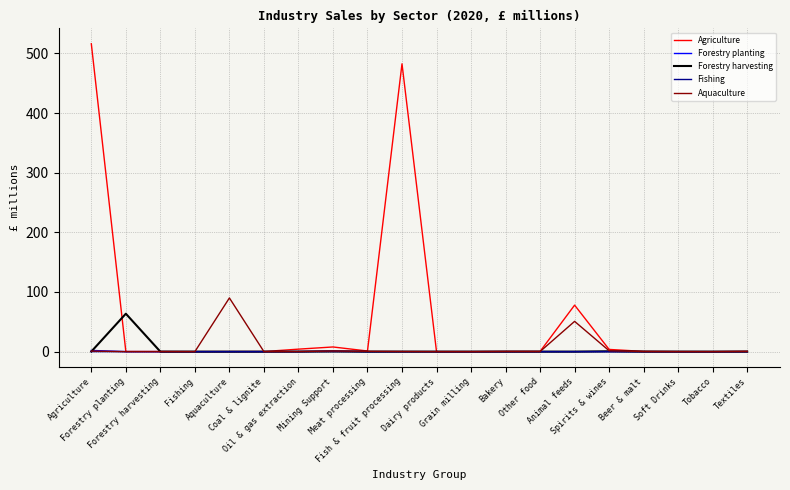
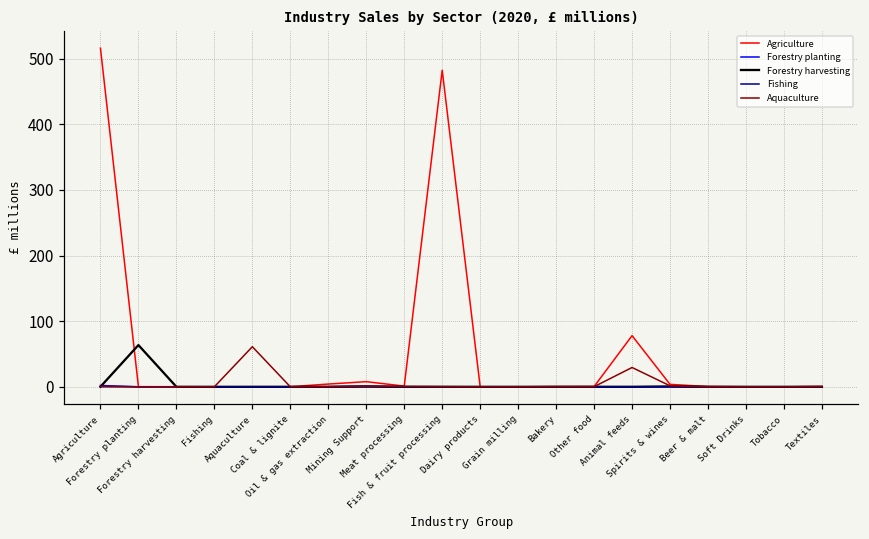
Aquaculture, Aquaculture: 90 -> 60
Aquaculture, Animal feeds: 50 -> 30
